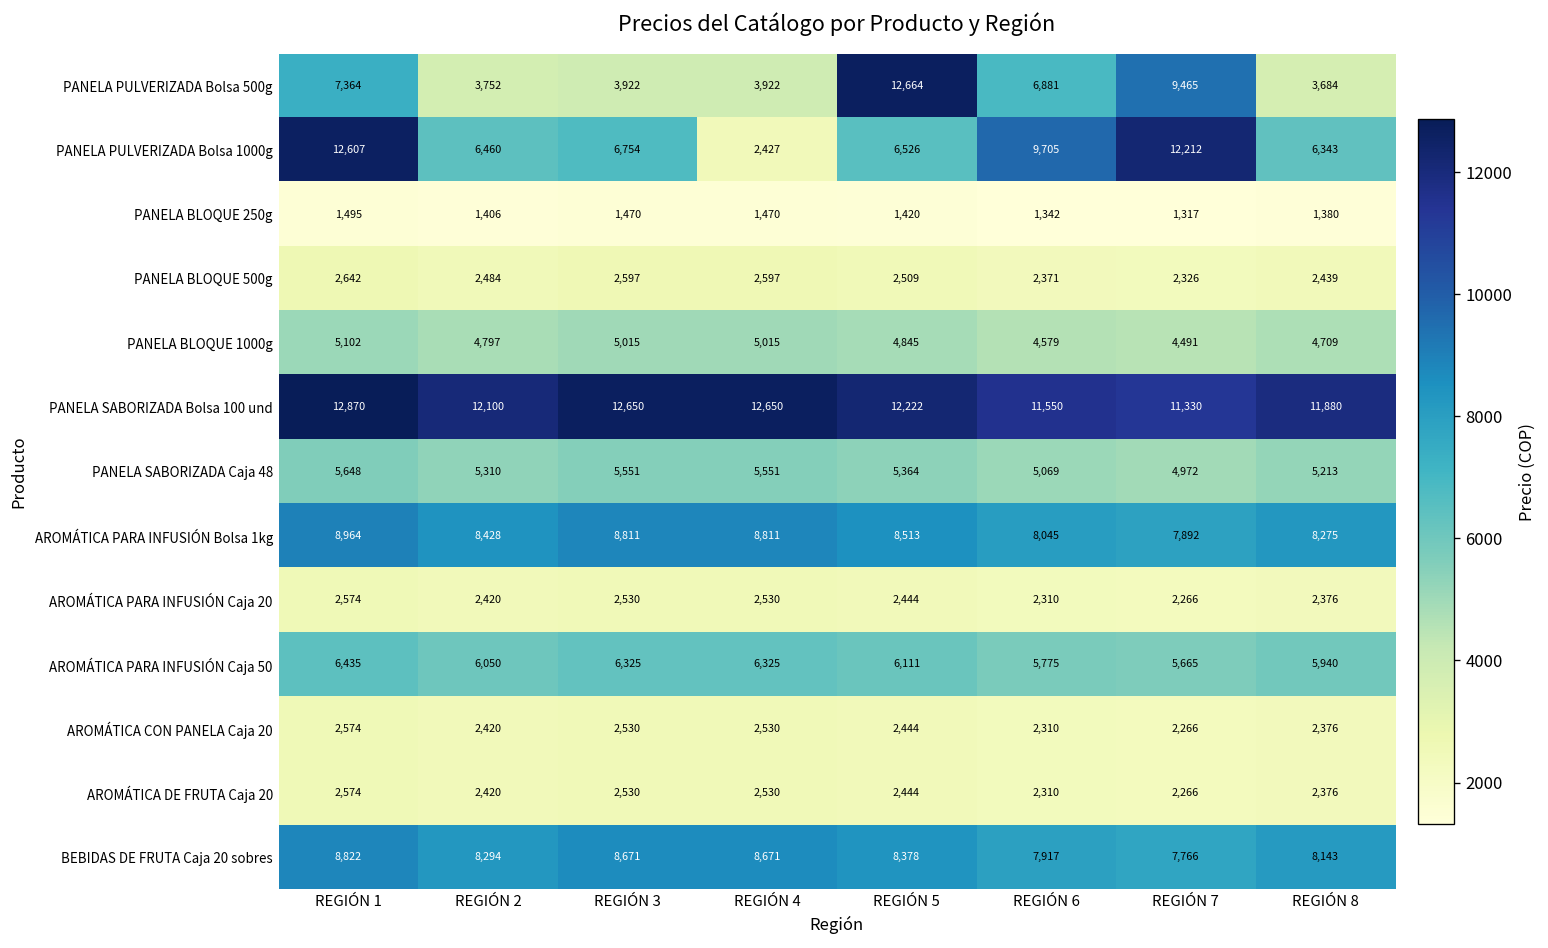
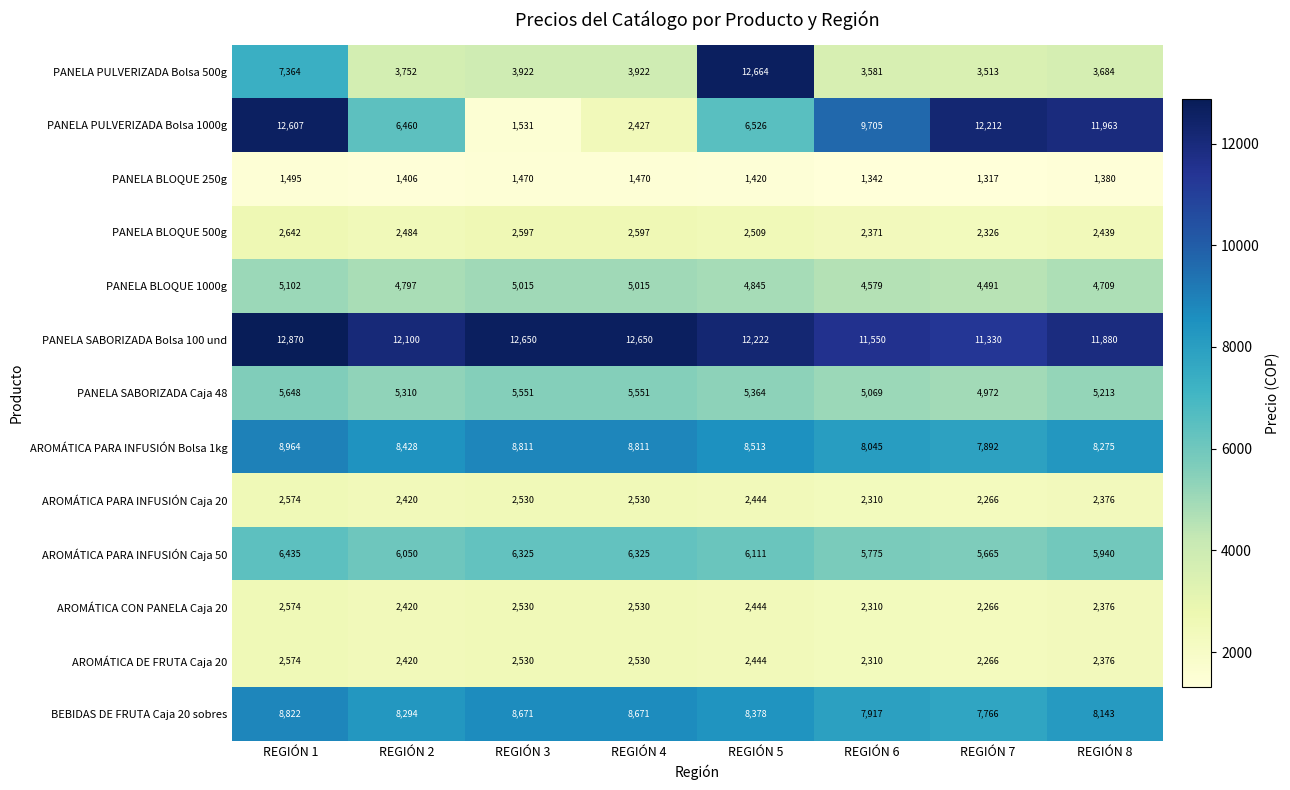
PANELA PULVERIZADA Bolsa 500g, REGIÓN 6: 6,881 -> 3,581
PANELA PULVERIZADA Bolsa 500g, REGIÓN 7: 9,465 -> 3,513
PANELA PULVERIZADA Bolsa 1000g, REGIÓN 3: 6,754 -> 1,531
PANELA PULVERIZADA Bolsa 1000g, REGIÓN 8: 6,343 -> 11,963
